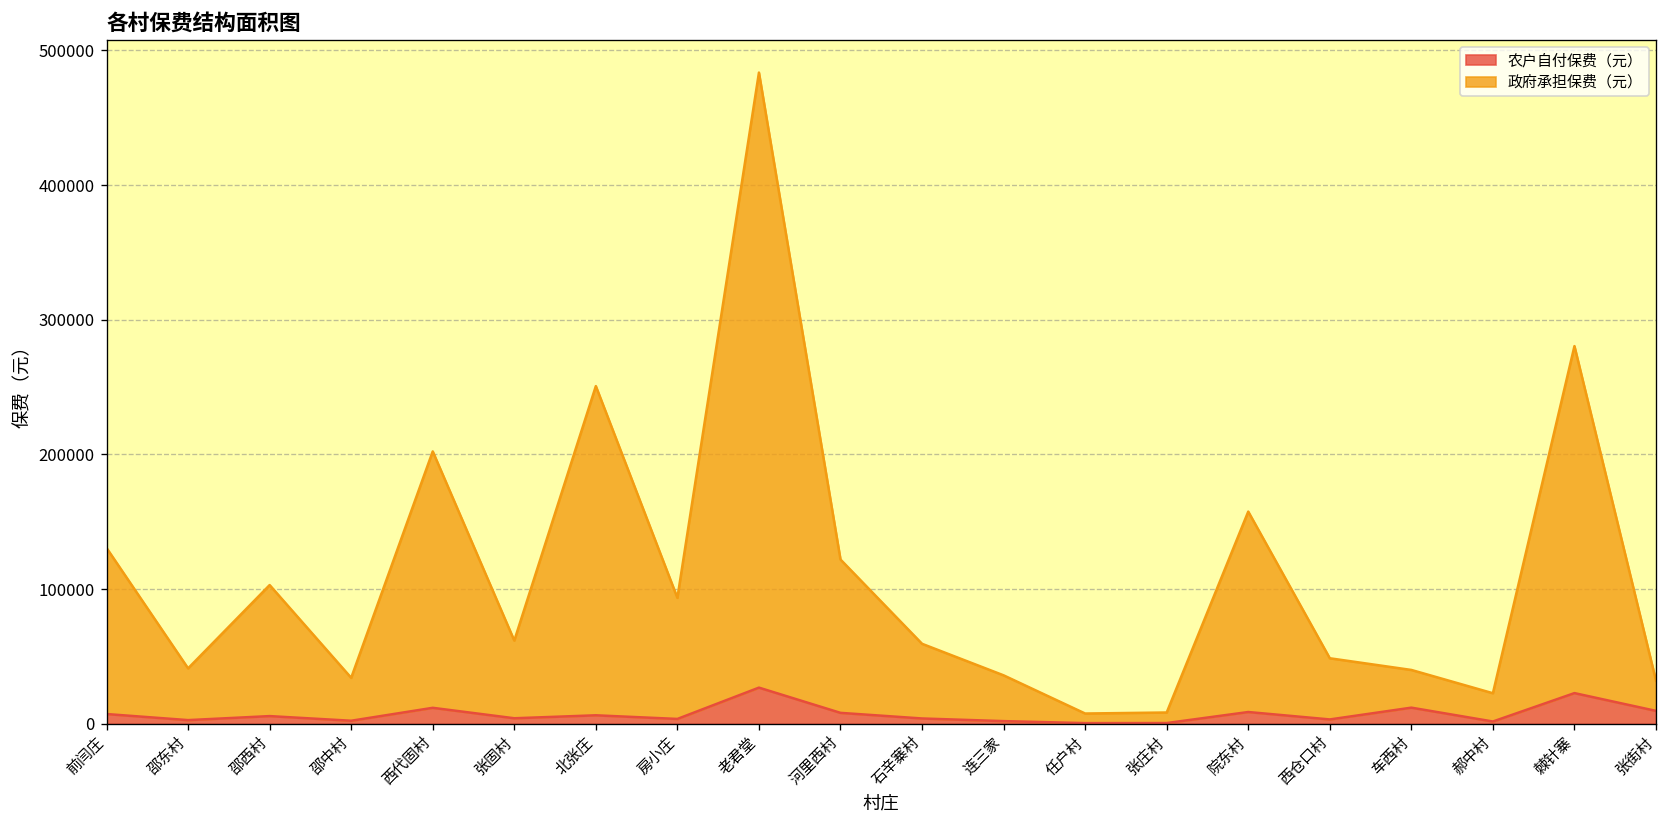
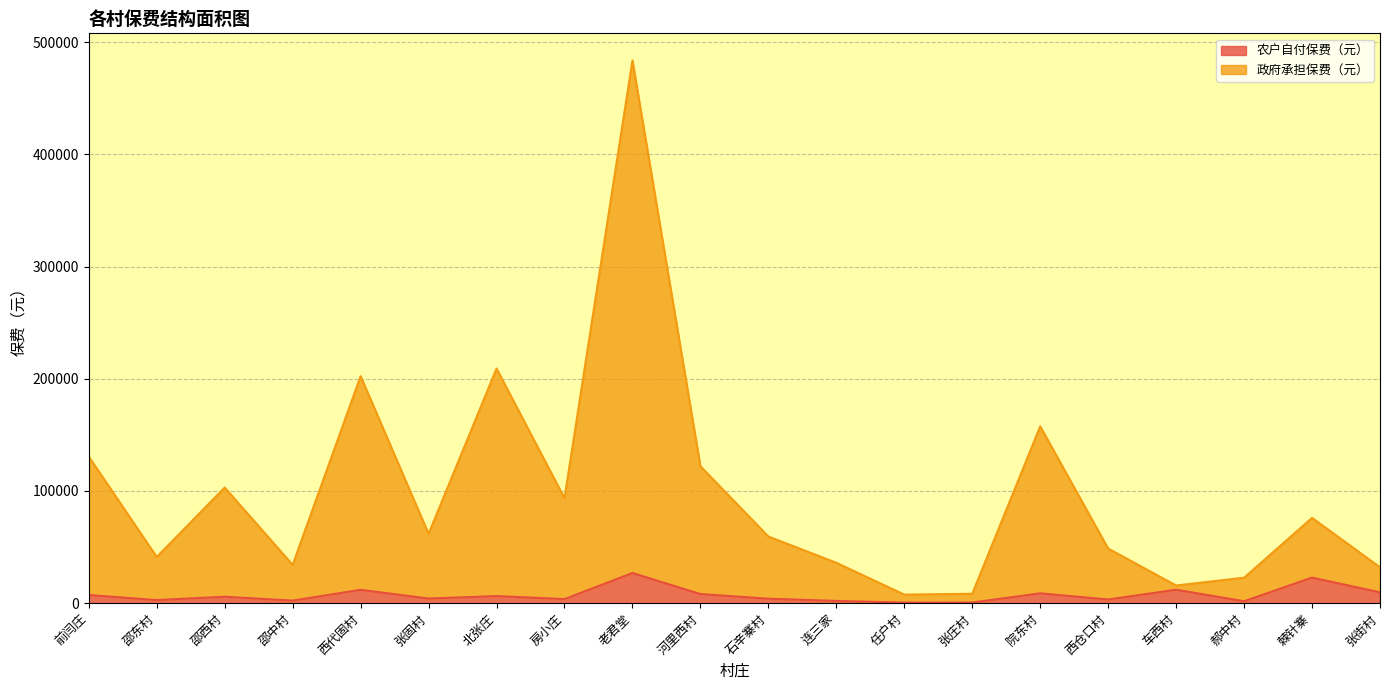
政府承担保费（元）, 北张庄: 244000 -> 203000
政府承担保费（元）, 车西村: 28000 -> 4000
政府承担保费（元）, 棘针寨: 258000 -> 53000
